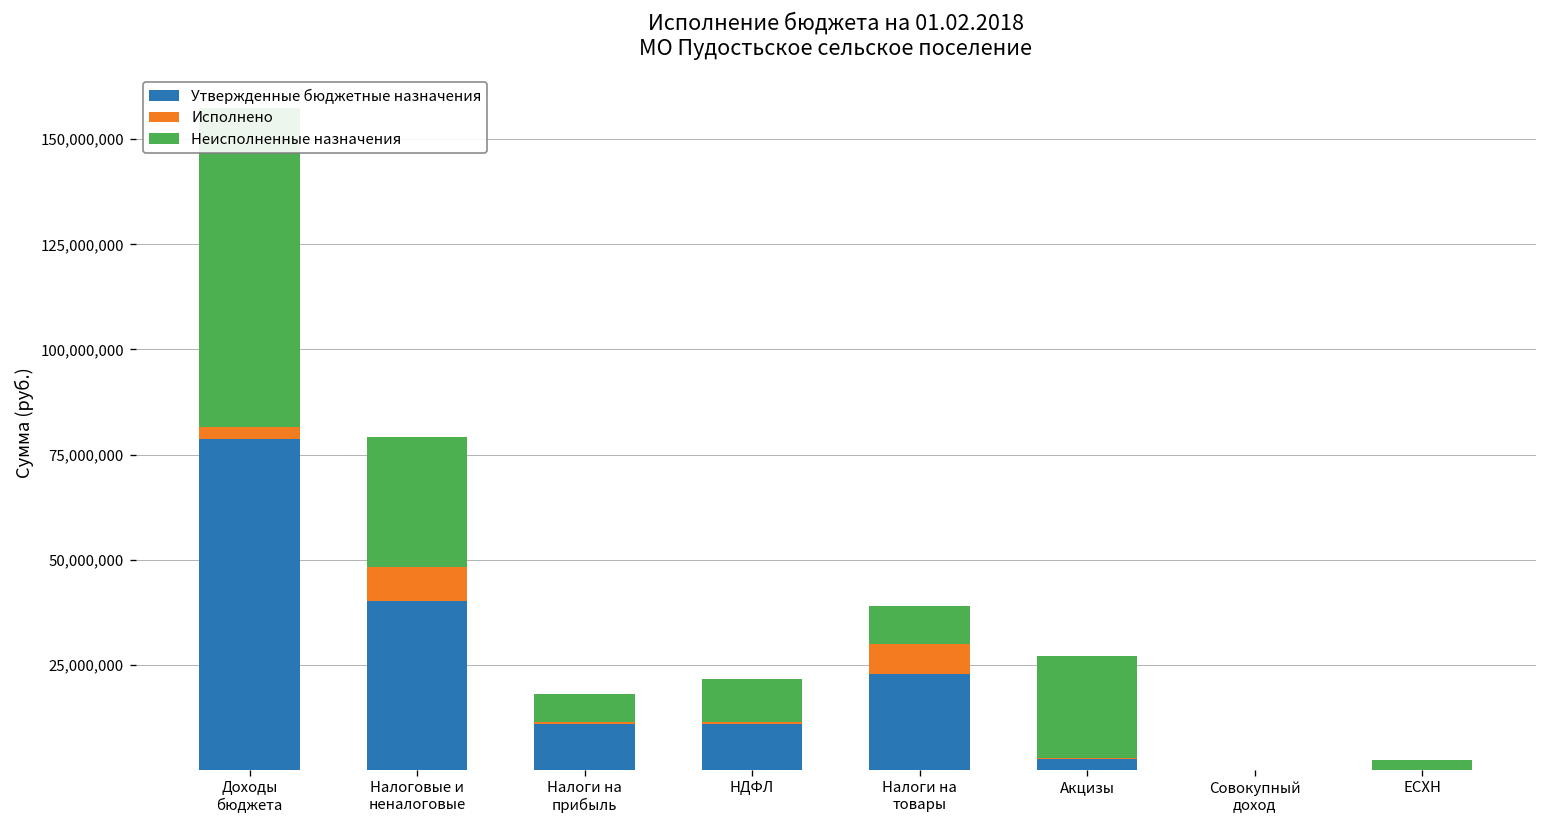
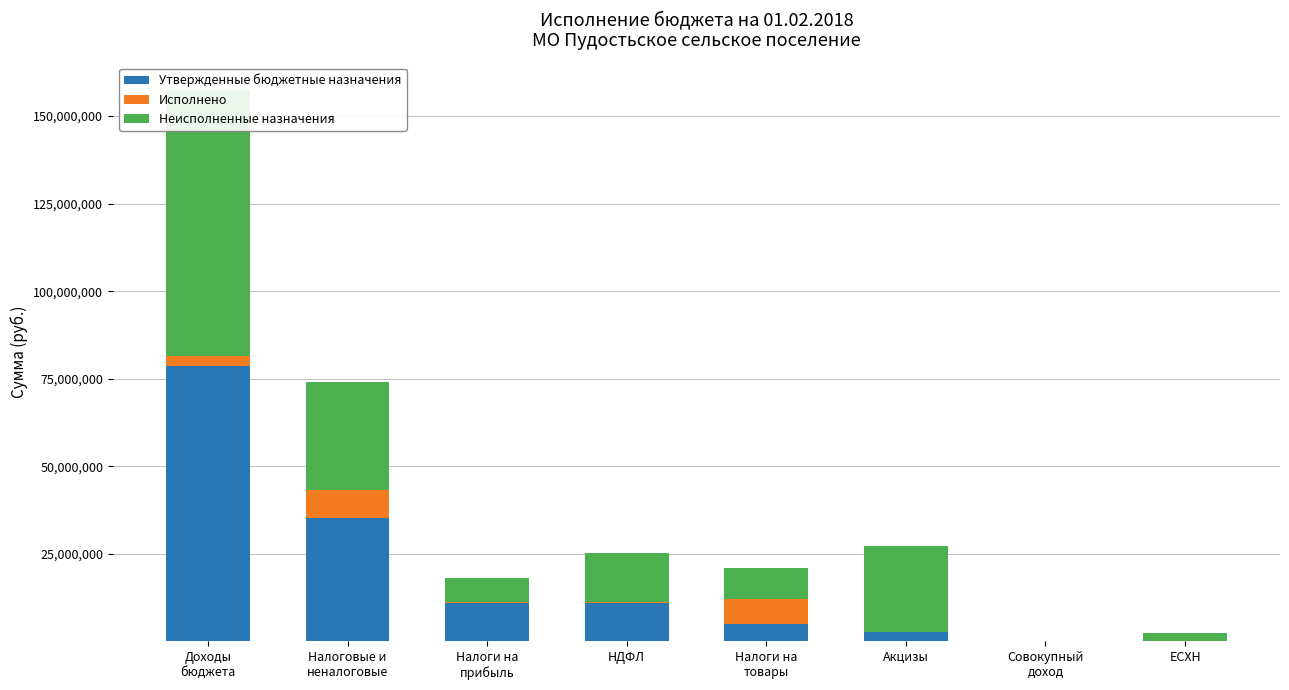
Утвержденные бюджетные назначения, Налоговые и неналоговые: 40,000,000 -> 35,000,000
Неисполненные назначения, НДФЛ: 10,000,000 -> 14,000,000
Утвержденные бюджетные назначения, Налоги на товары: 23,000,000 -> 5,000,000
